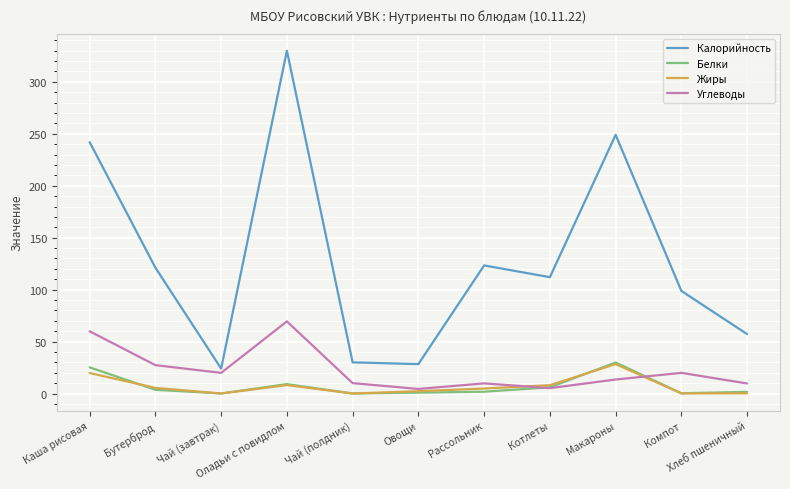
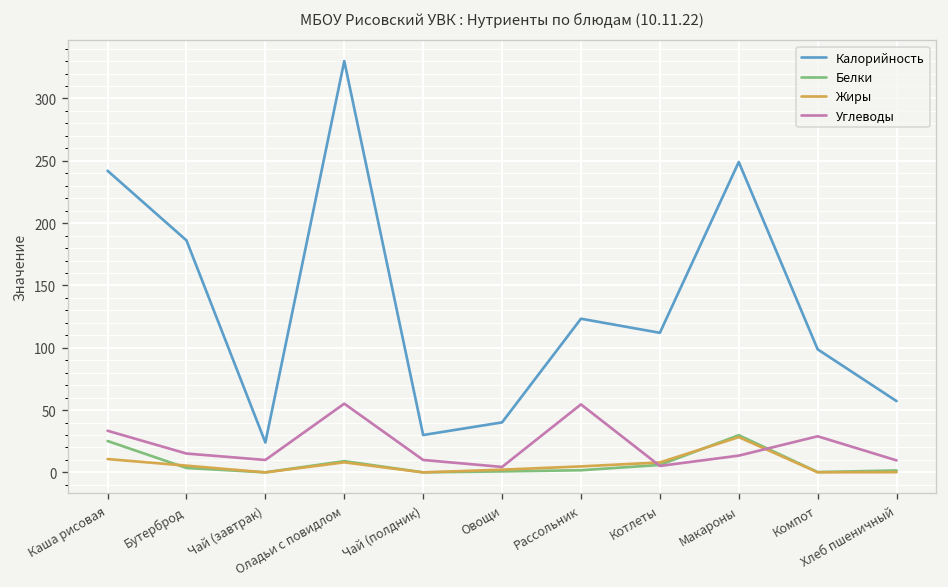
Жиры, Каша рисовая: 20 -> 11
Углеводы, Каша рисовая: 60 -> 33
Калорийность, Бутерброд: 121 -> 186
Углеводы, Бутерброд: 27 -> 15
Углеводы, Чай (завтрак): 20 -> 10
Углеводы, Оладьи с повидлом: 69 -> 55
Калорийность, Овощи: 28 -> 40
Углеводы, Рассольник: 10 -> 55
Углеводы, Компот: 20 -> 29
